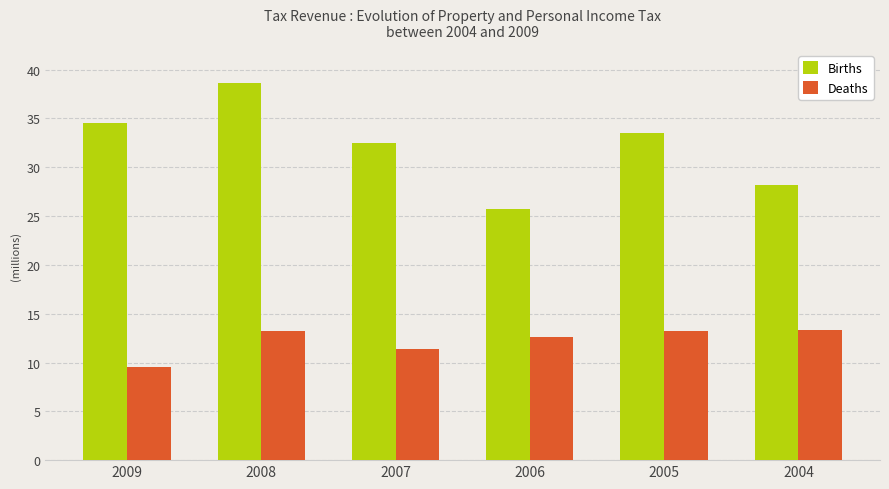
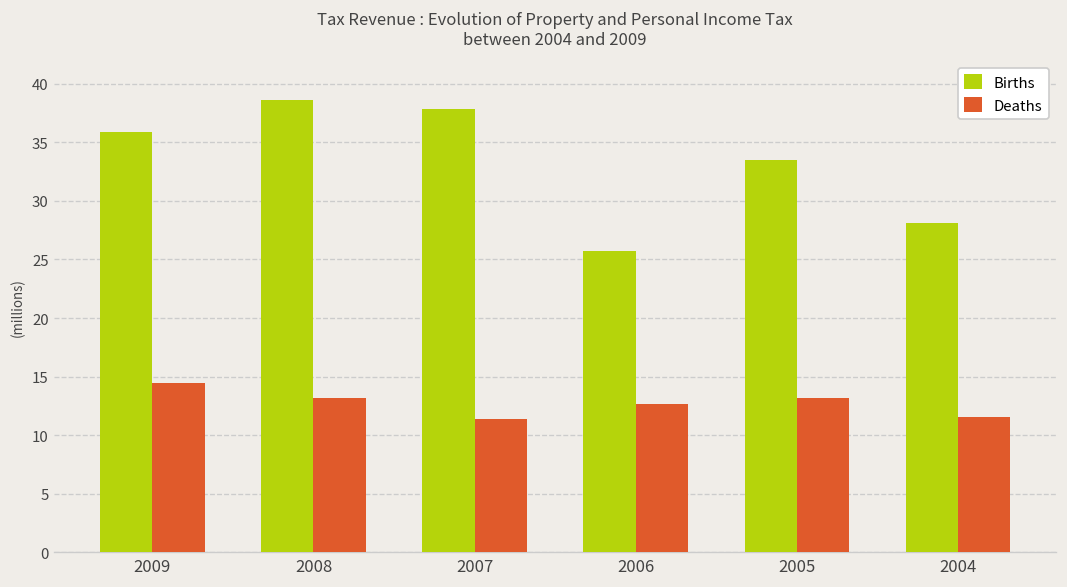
Births, 2009: 35 -> 36
Deaths, 2009: 9 -> 14
Births, 2007: 33 -> 38
Deaths, 2004: 13 -> 12
